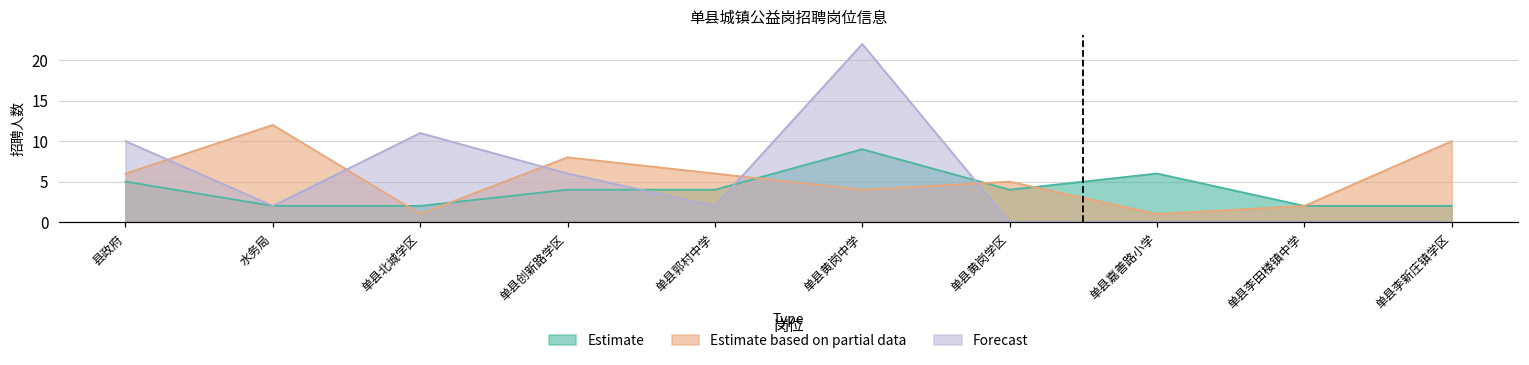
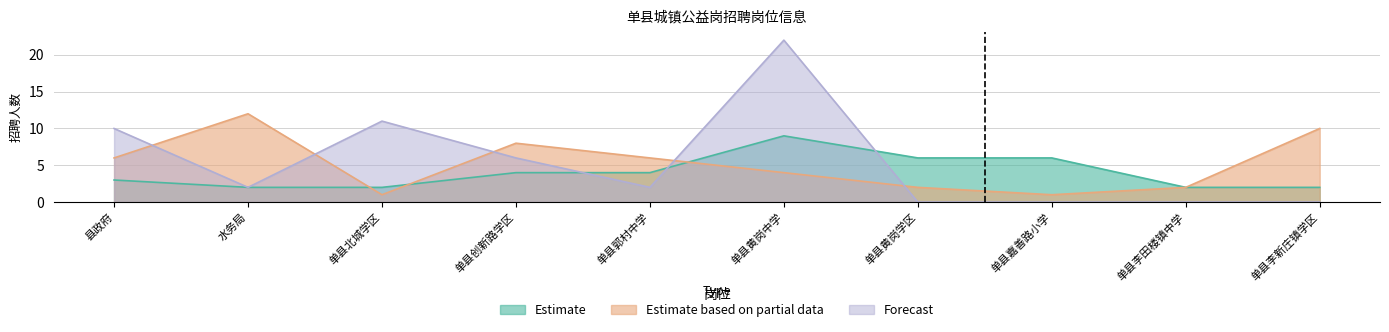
Estimate, 县政府: 5 -> 3
Estimate, 单县黄岗学区: 4 -> 6
Estimate based on partial data, 单县黄岗学区: 5 -> 2
